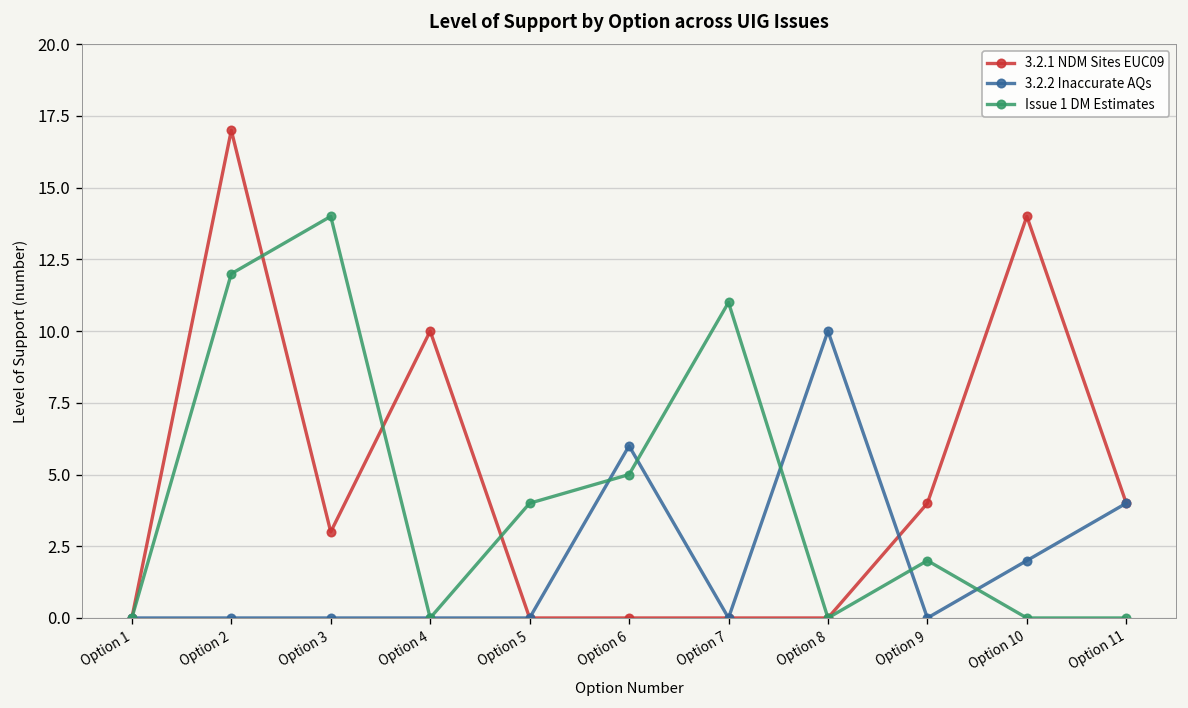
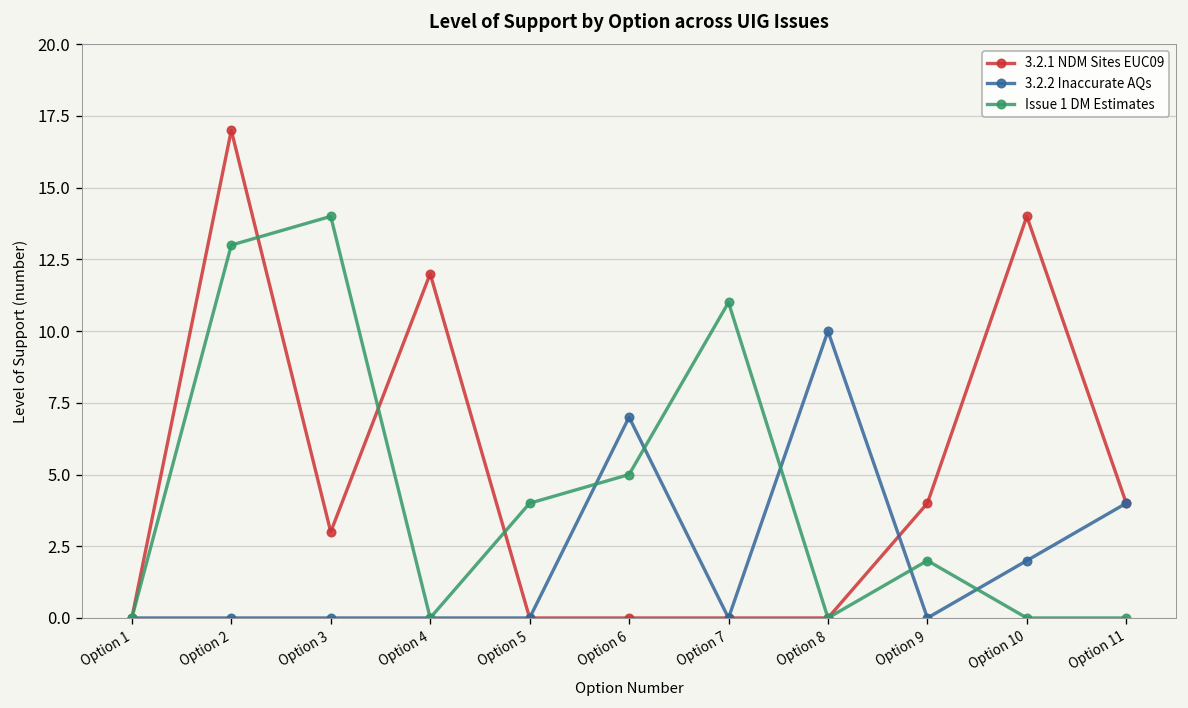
Issue 1 DM Estimates, Option 2: 12 -> 13
3.2.1 NDM Sites EUC09, Option 4: 10 -> 12
3.2.2 Inaccurate AQs, Option 6: 6 -> 7
